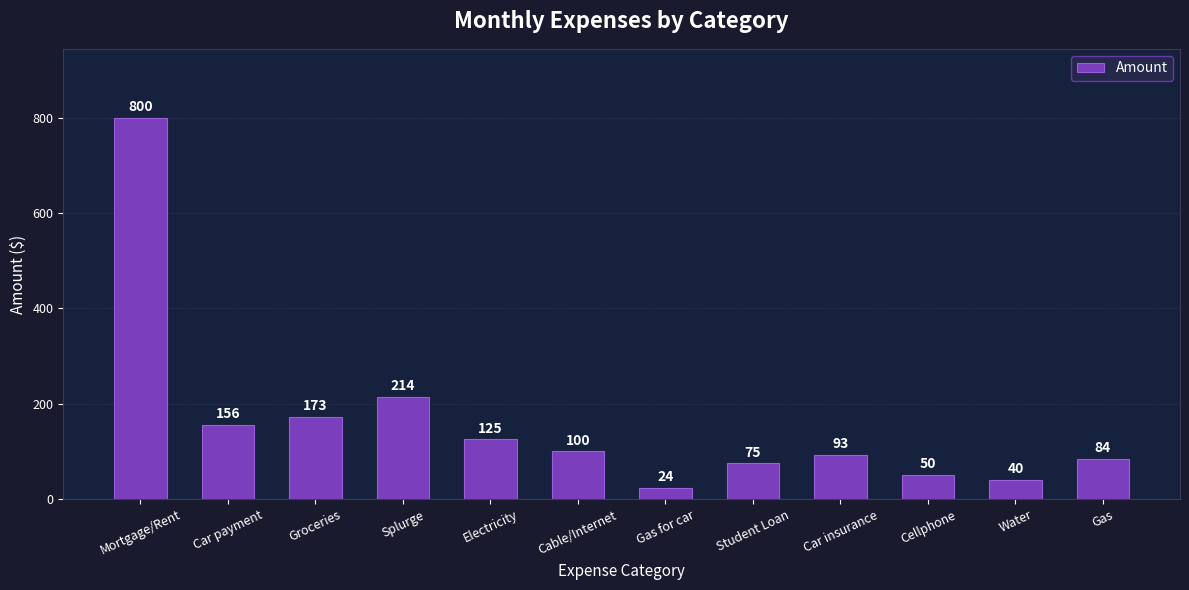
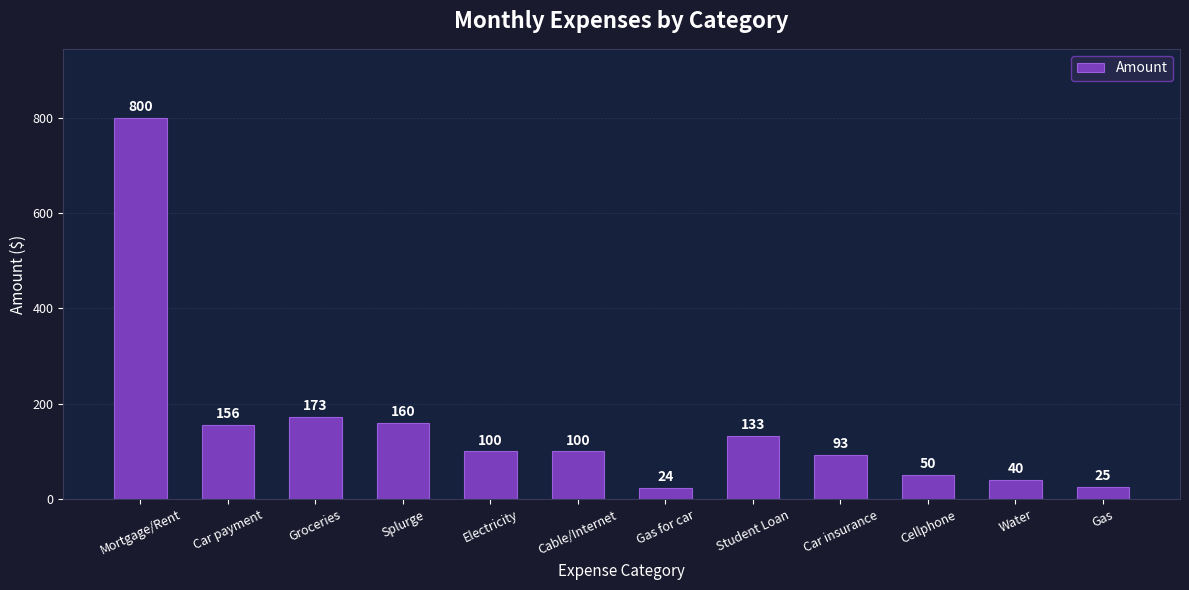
Splurge: 214 -> 160
Electricity: 125 -> 100
Student Loan: 75 -> 133
Gas: 84 -> 25
